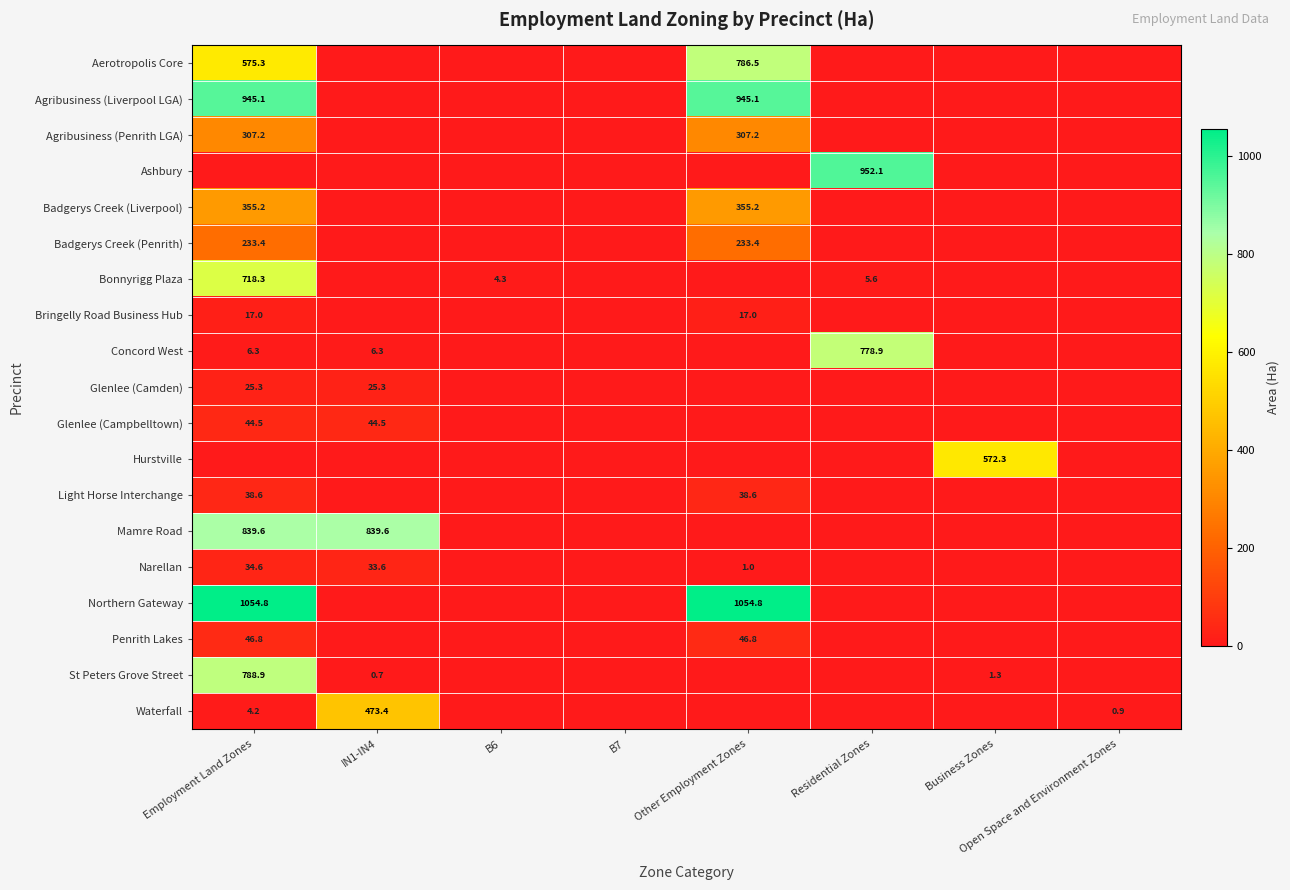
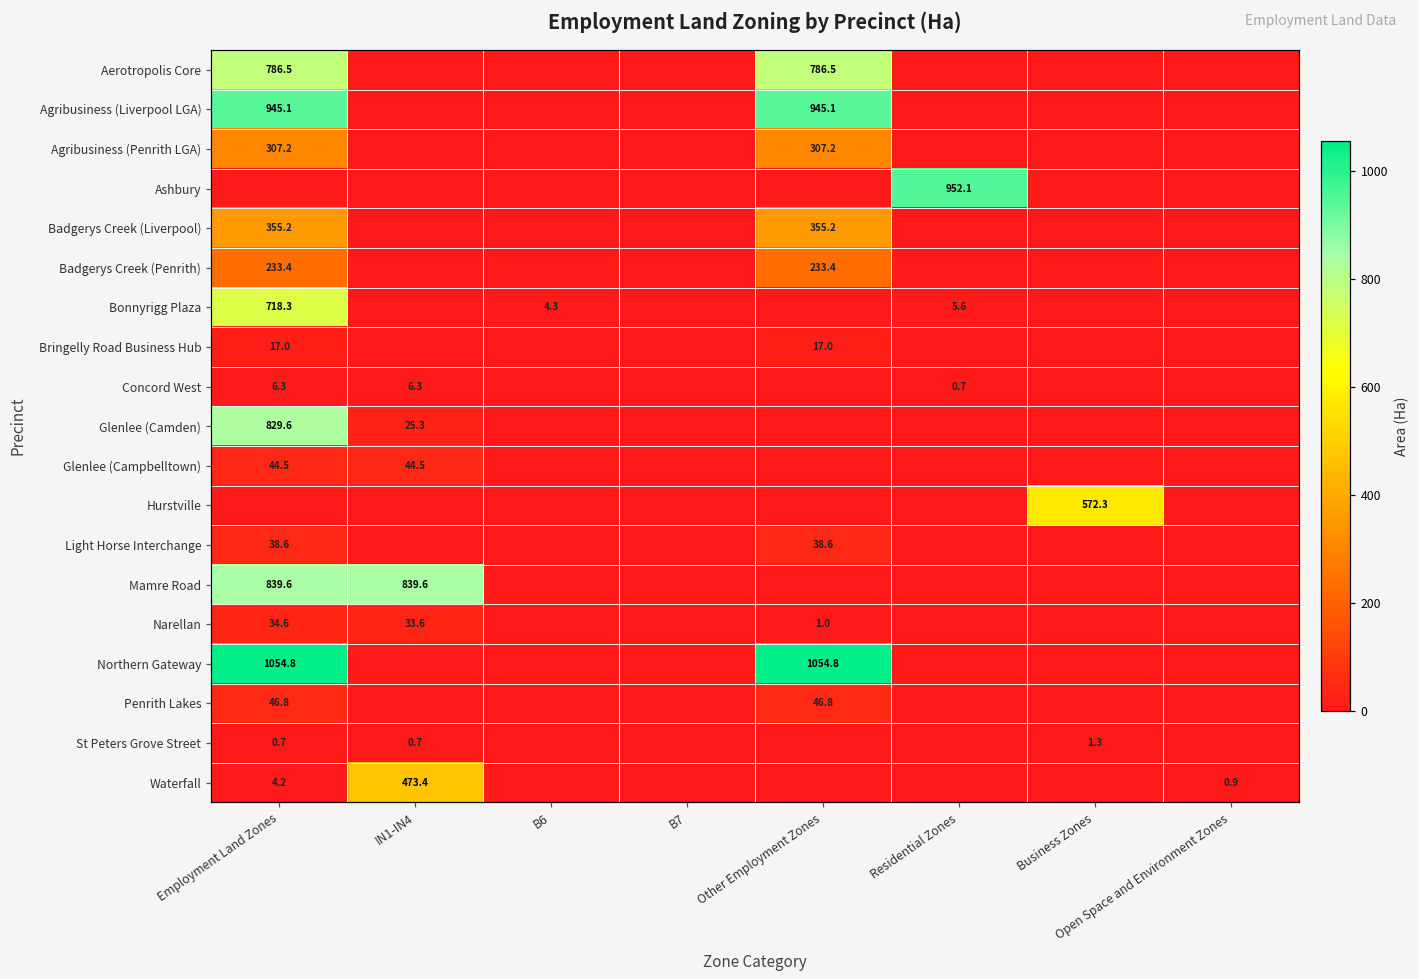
Aerotropolis Core, Employment Land Zones: 575.3 -> 786.5
Concord West, Residential Zones: 778.9 -> 0.7
Glenlee (Camden), Employment Land Zones: 25.3 -> 829.6
St Peters Grove Street, Employment Land Zones: 788.9 -> 0.7
